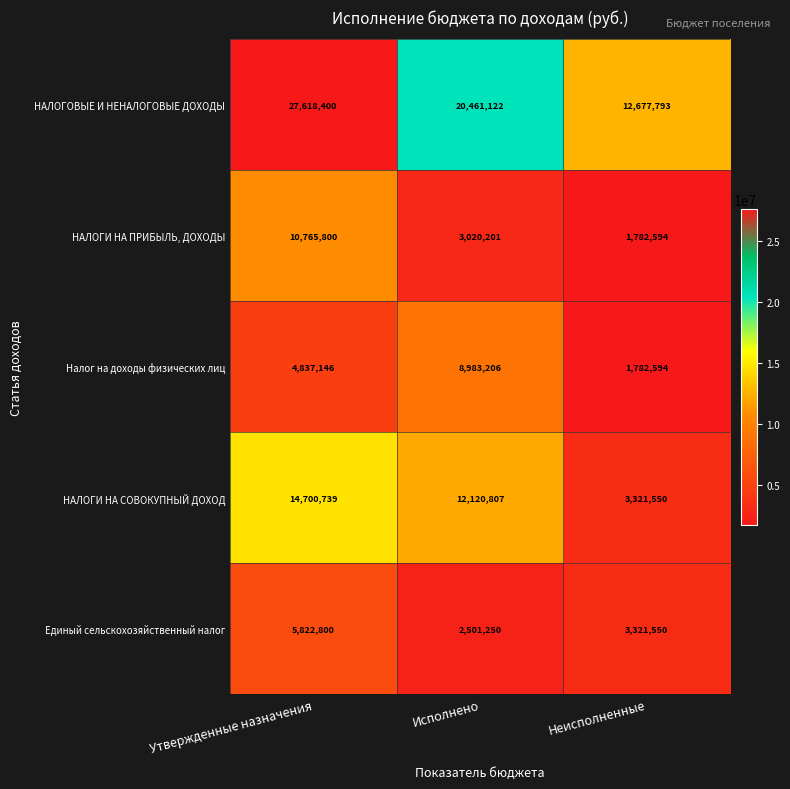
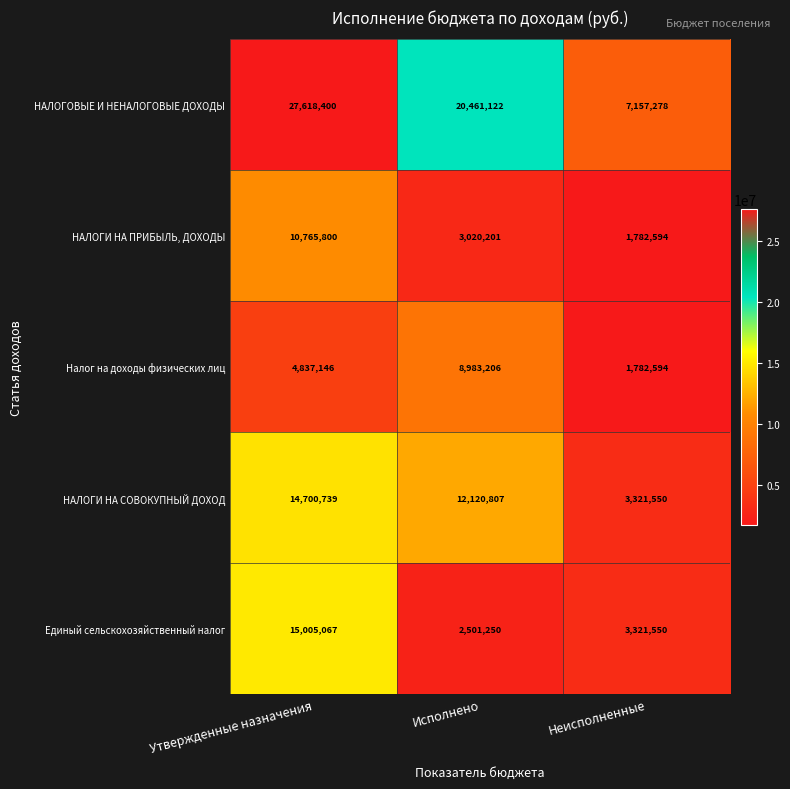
НАЛОГОВЫЕ И НЕНАЛОГОВЫЕ ДОХОДЫ, Неисполненные: 12,677,793 -> 7,157,278
Единый сельскохозяйственный налог, Утвержденные назначения: 5,822,800 -> 15,005,067
